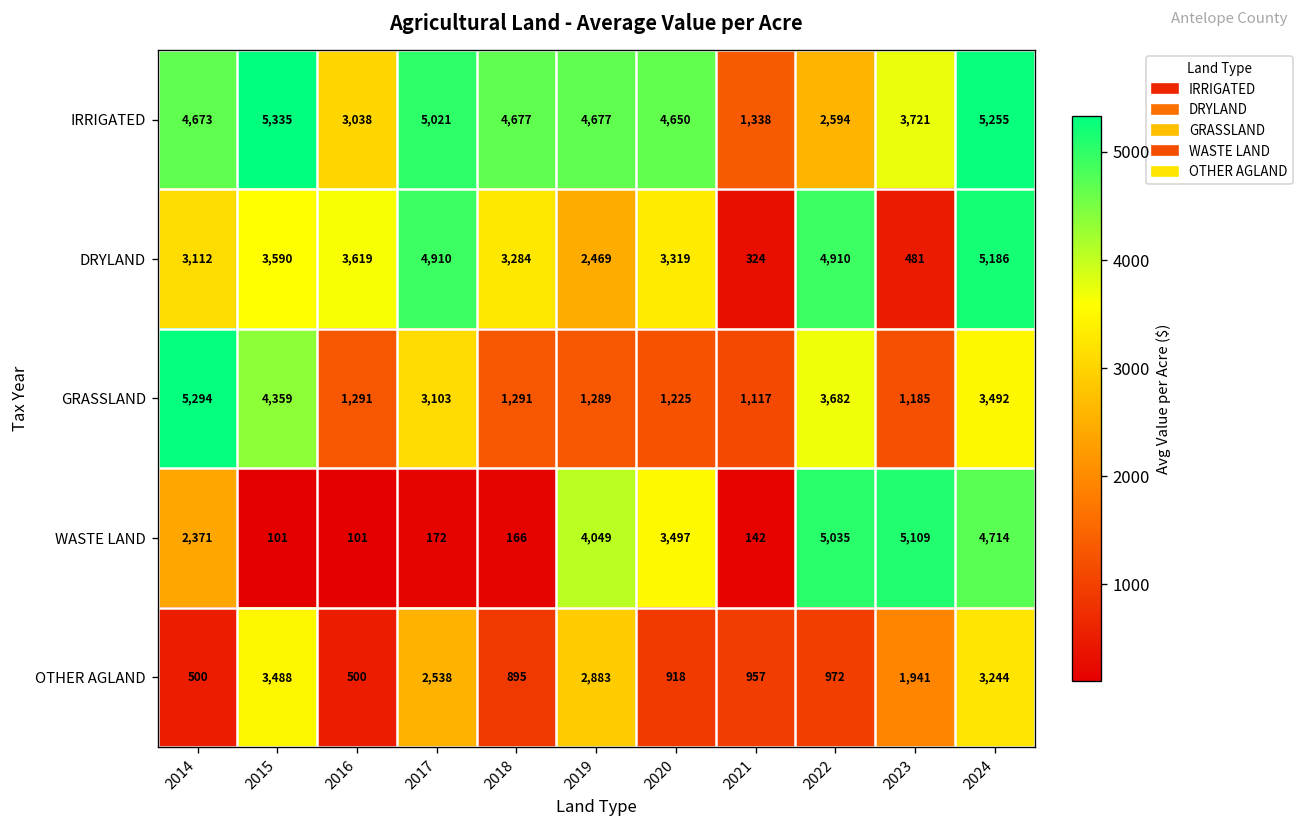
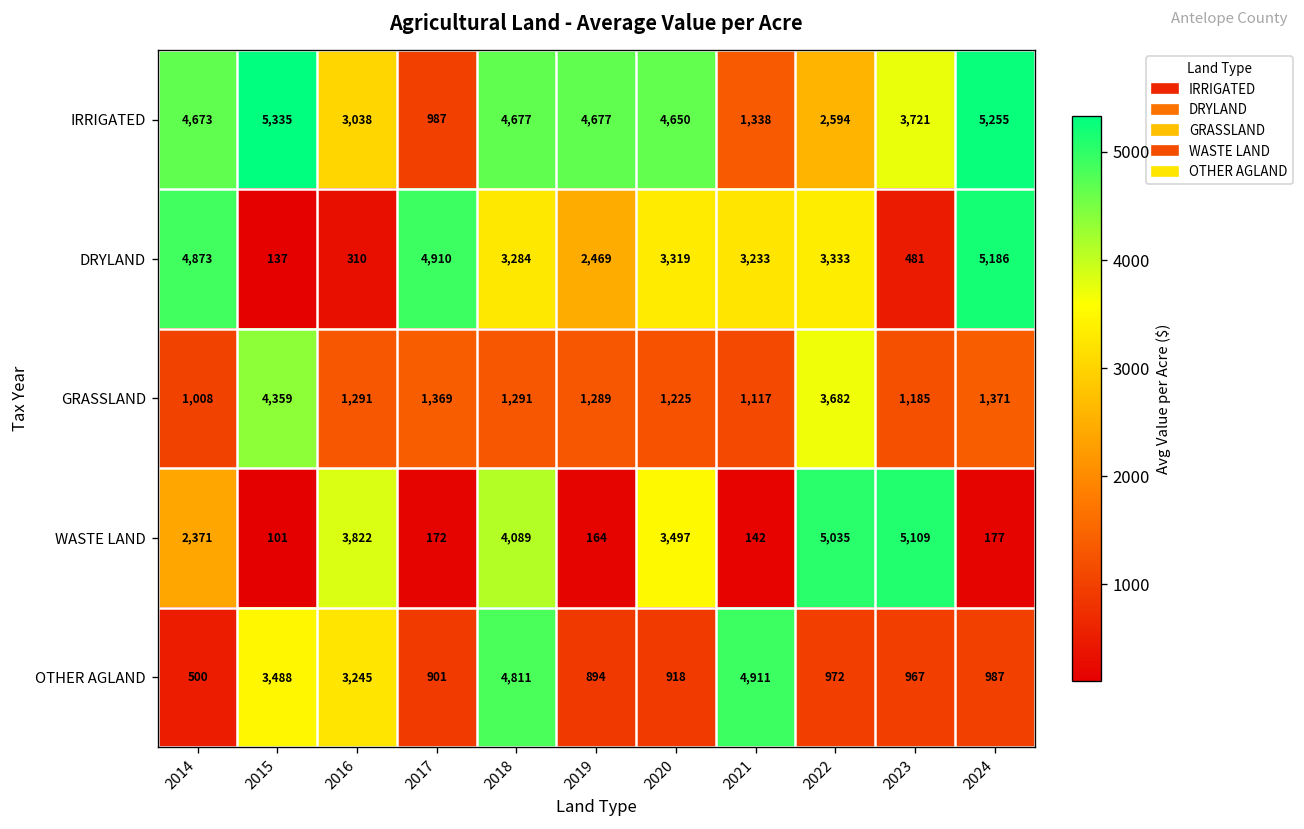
IRRIGATED, 2017: 5,021 -> 987
DRYLAND, 2014: 3,112 -> 4,873
DRYLAND, 2015: 3,590 -> 137
DRYLAND, 2016: 3,619 -> 310
DRYLAND, 2021: 324 -> 3,233
DRYLAND, 2022: 4,910 -> 3,333
GRASSLAND, 2014: 5,294 -> 1,008
GRASSLAND, 2017: 3,103 -> 1,369
GRASSLAND, 2024: 3,492 -> 1,371
WASTE LAND, 2016: 101 -> 3,822
WASTE LAND, 2018: 166 -> 4,089
WASTE LAND, 2019: 4,049 -> 164
WASTE LAND, 2024: 4,714 -> 177
OTHER AGLAND, 2016: 500 -> 3,245
OTHER AGLAND, 2017: 2,538 -> 901
OTHER AGLAND, 2018: 895 -> 4,811
OTHER AGLAND, 2019: 2,883 -> 894
OTHER AGLAND, 2021: 957 -> 4,911
OTHER AGLAND, 2023: 1,941 -> 967
OTHER AGLAND, 2024: 3,244 -> 987
